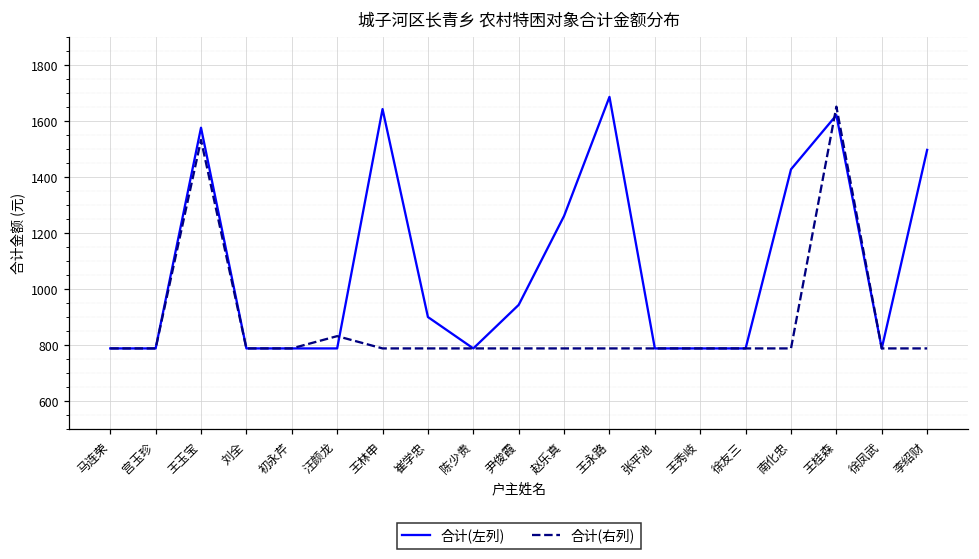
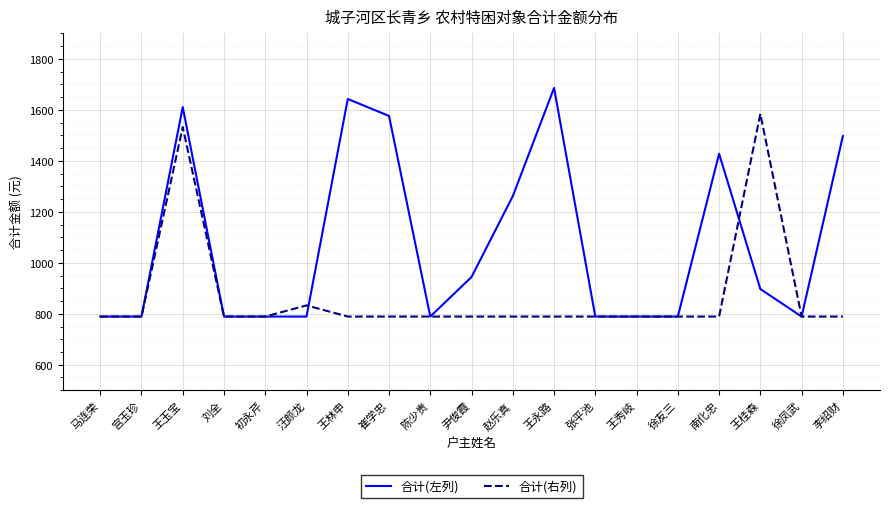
合计(左列), 王玉宝: 1580 -> 1610
合计(左列), 崔学忠: 900 -> 1580
合计(左列), 王桂森: 1620 -> 900
合计(右列), 王桂森: 1650 -> 1580
